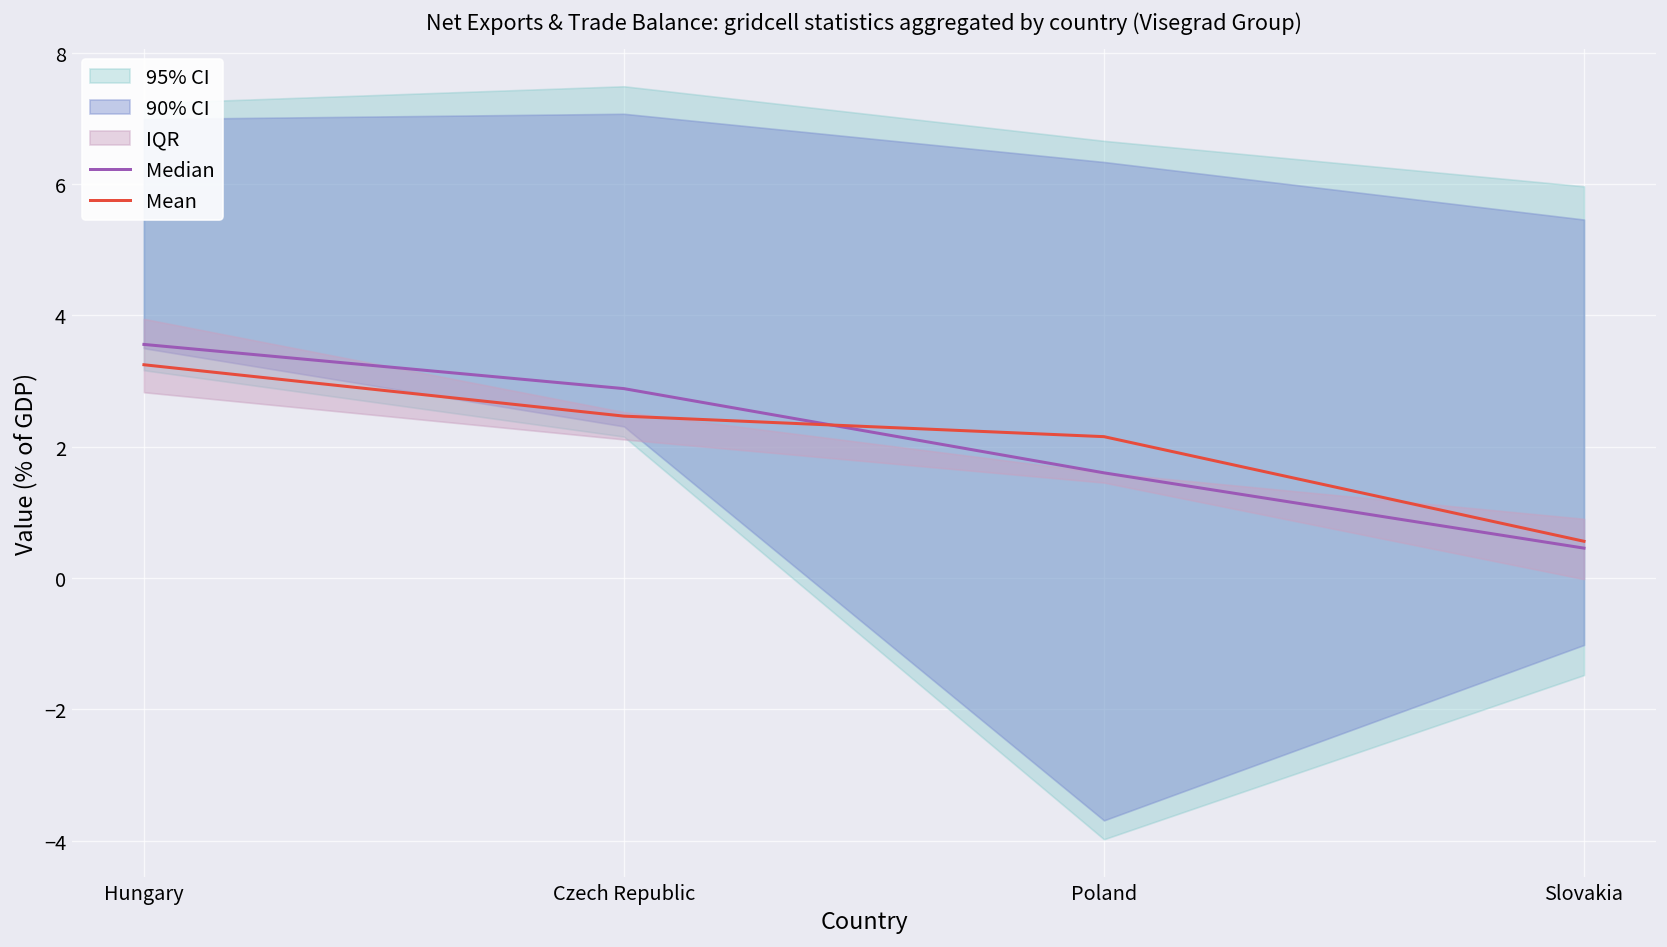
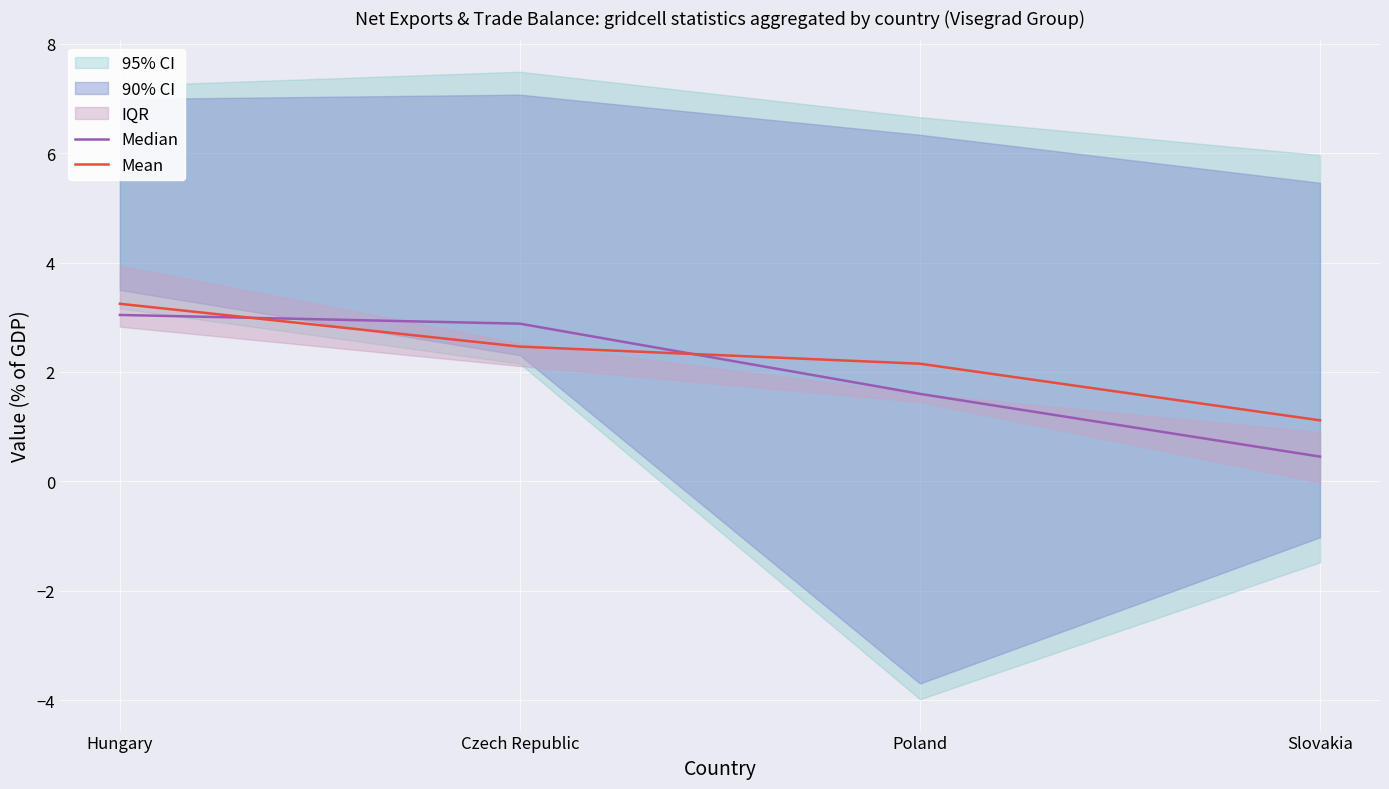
Median, Hungary: 3.6 -> 3.0
Mean, Slovakia: 0.6 -> 1.1
